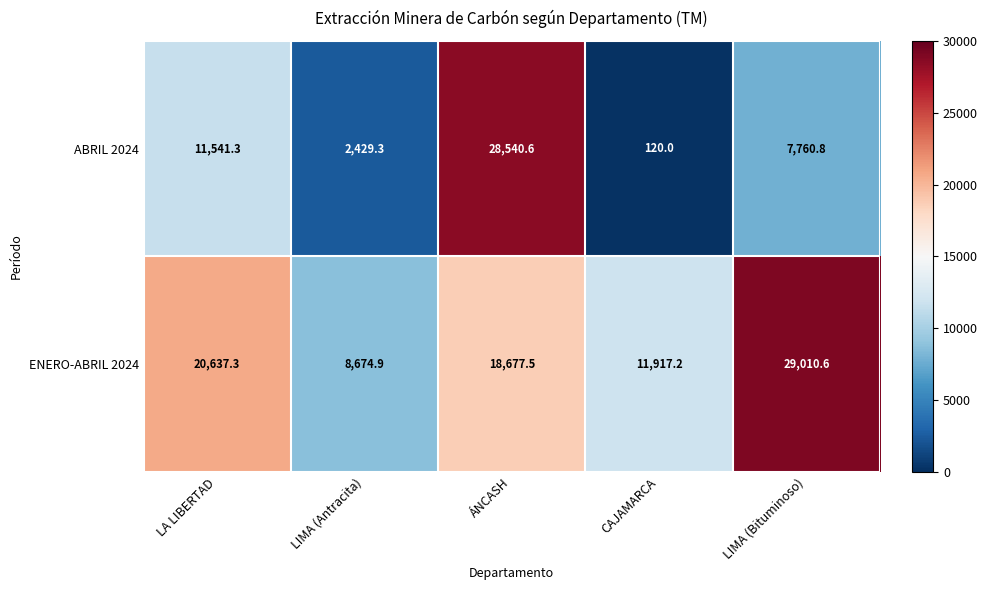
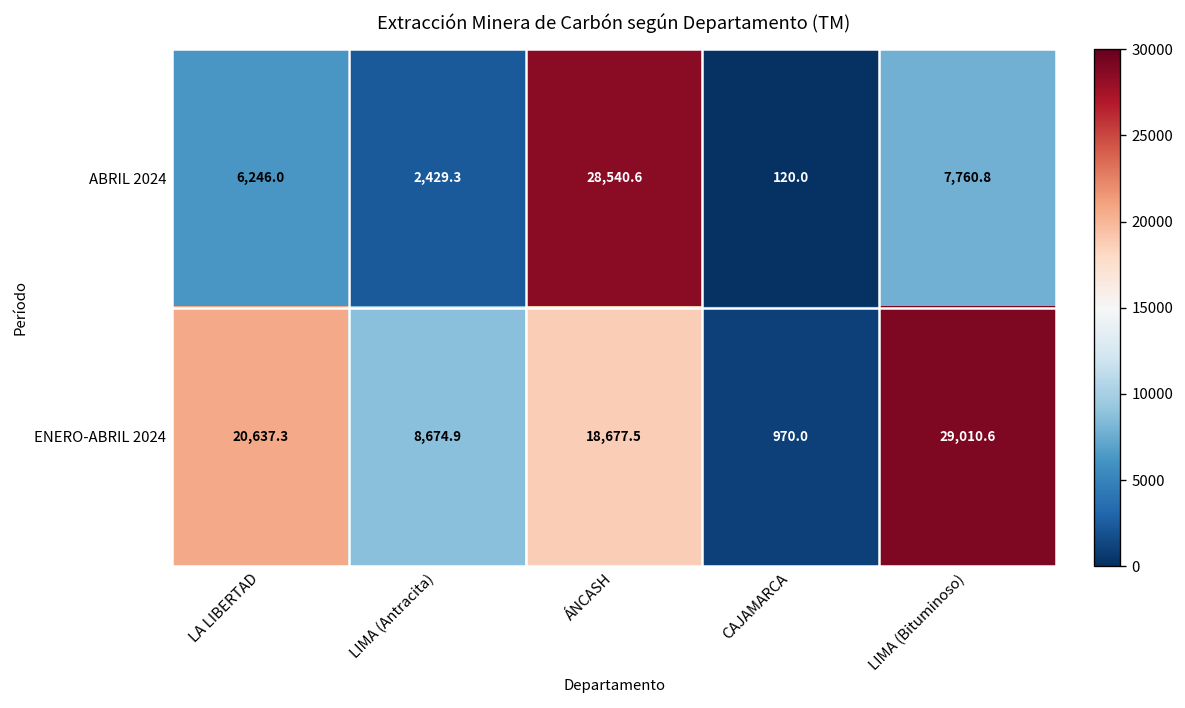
ABRIL 2024, LA LIBERTAD: 11,541.3 -> 6,246.0
ENERO-ABRIL 2024, CAJAMARCA: 11,917.2 -> 970.0
